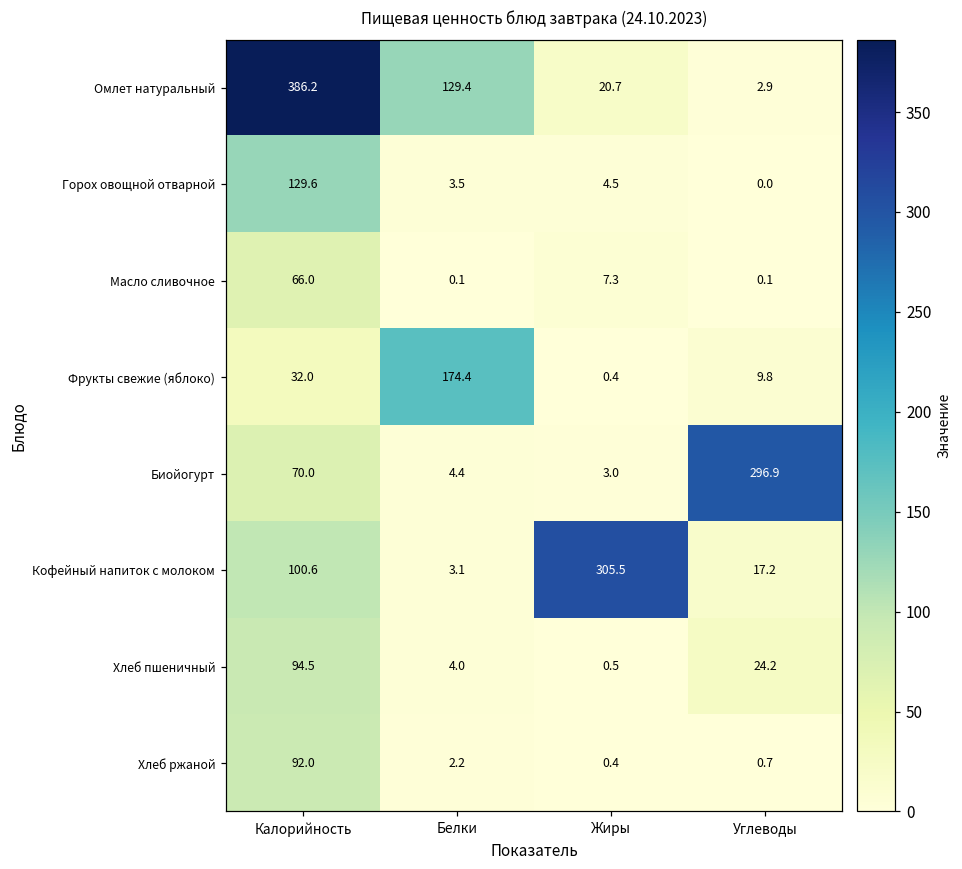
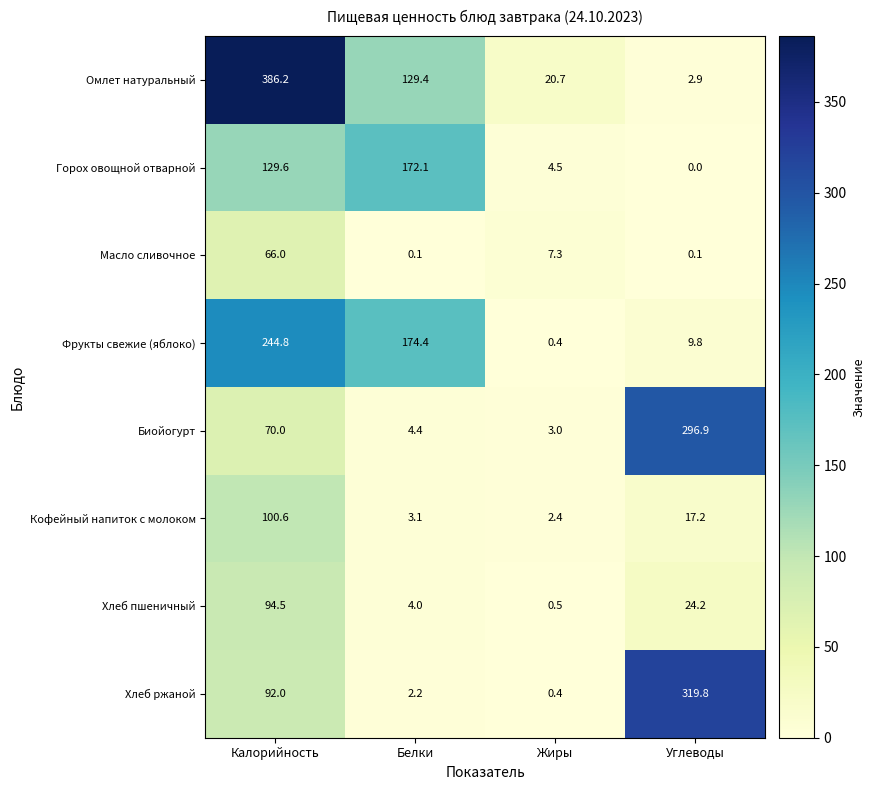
Горох овощной отварной, Белки: 3.5 -> 172.1
Фрукты свежие (яблоко), Калорийность: 32.0 -> 244.8
Кофейный напиток с молоком, Жиры: 305.5 -> 2.4
Хлеб ржаной, Углеводы: 0.7 -> 319.8
